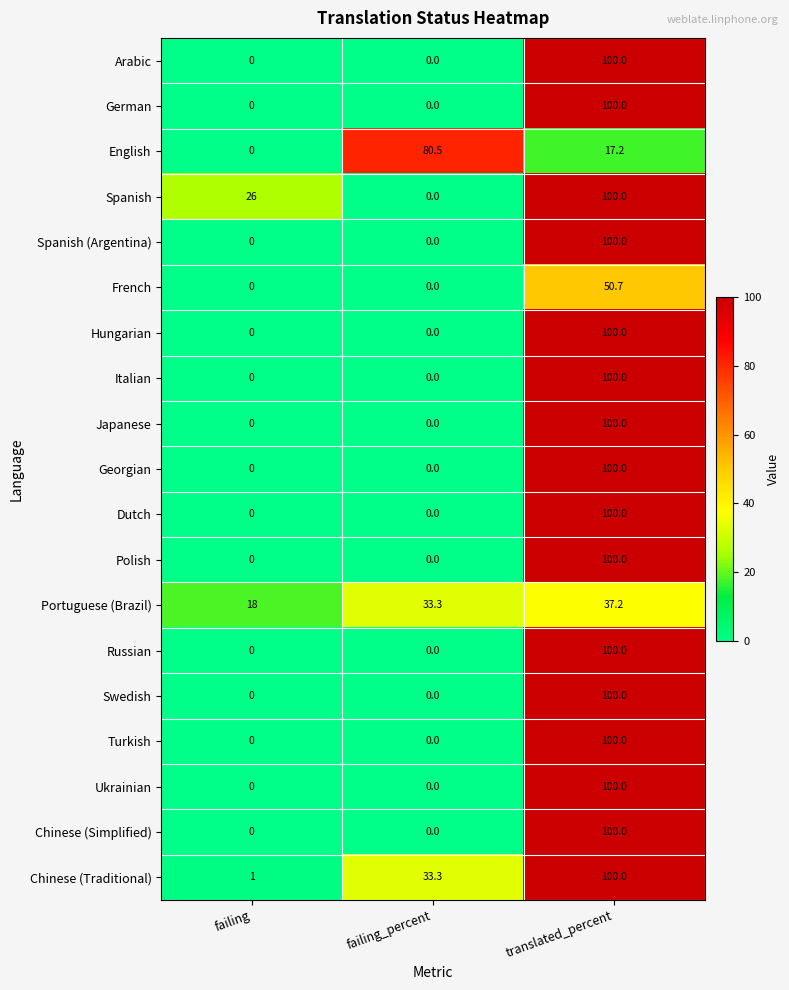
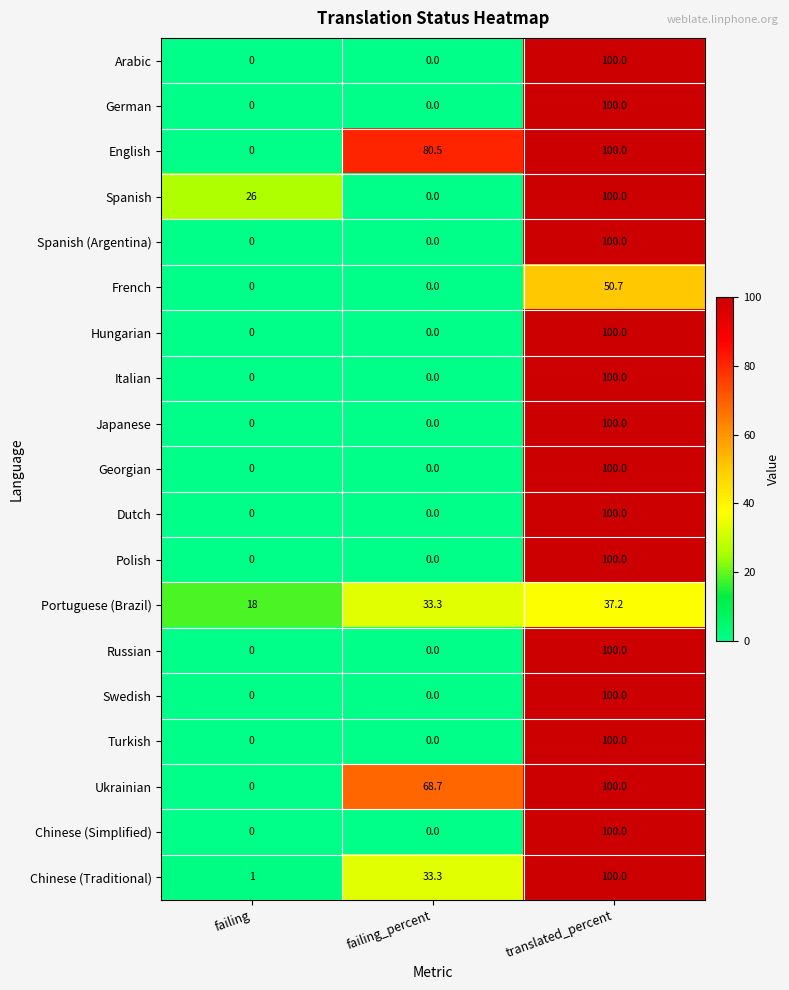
English, translated_percent: 17.2 -> 100.0
Ukrainian, failing_percent: 0.0 -> 68.7
